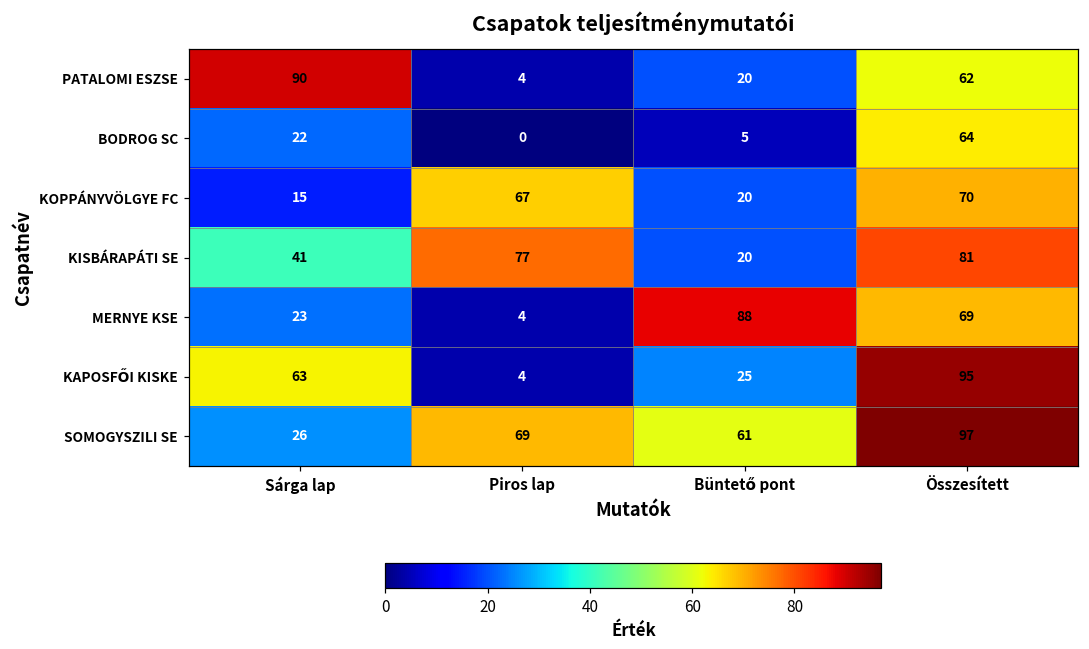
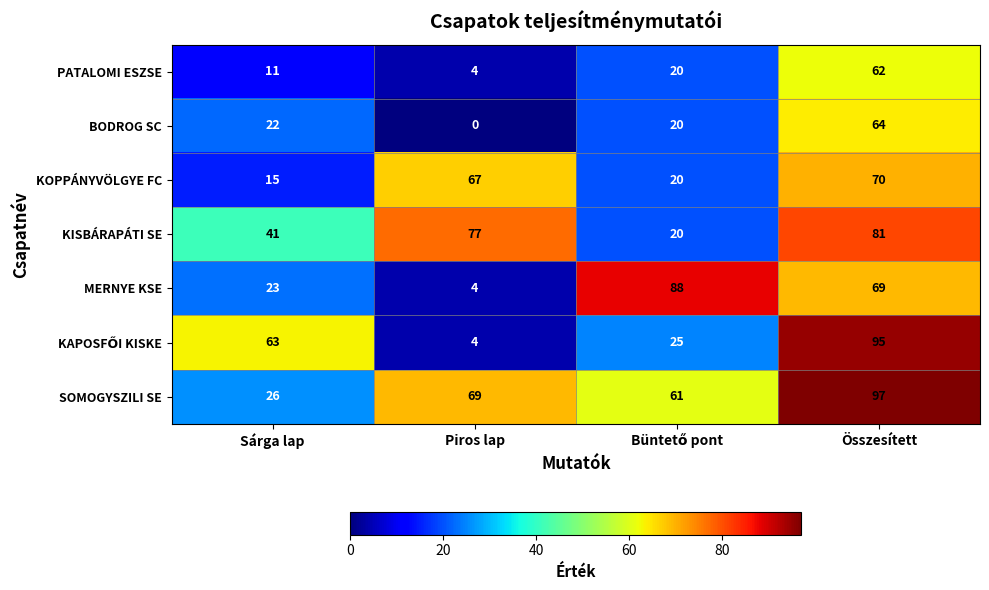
PATALOMI ESZSE, Sárga lap: 90 -> 11
BODROG SC, Büntető pont: 5 -> 20
